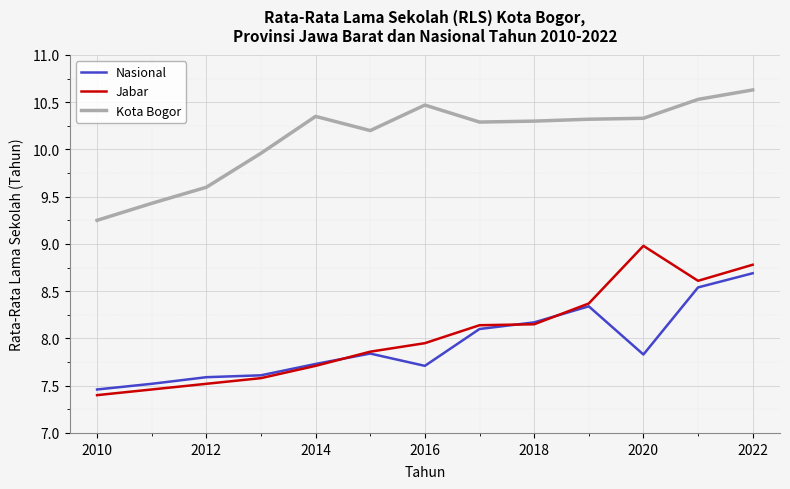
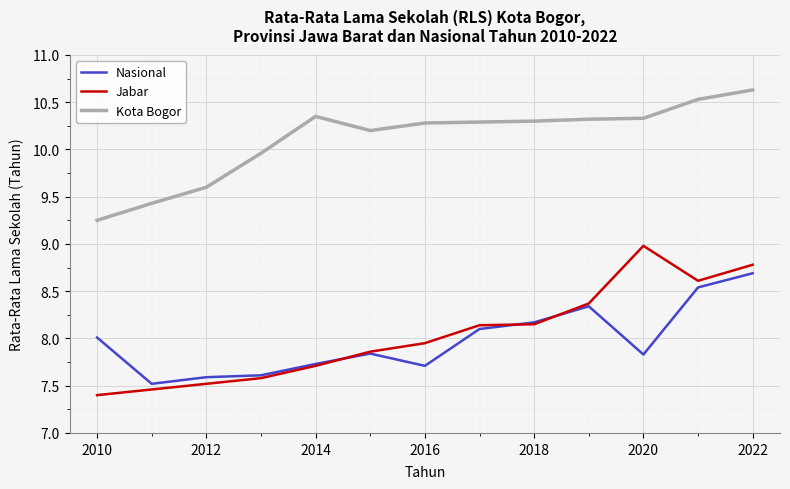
Nasional, 2010: 7.5 -> 8.0
Kota Bogor, 2016: 10.5 -> 10.3
